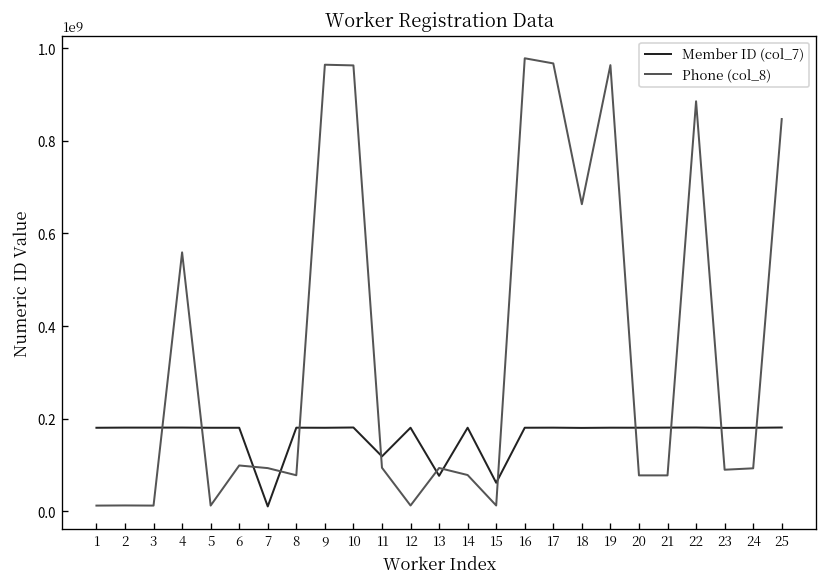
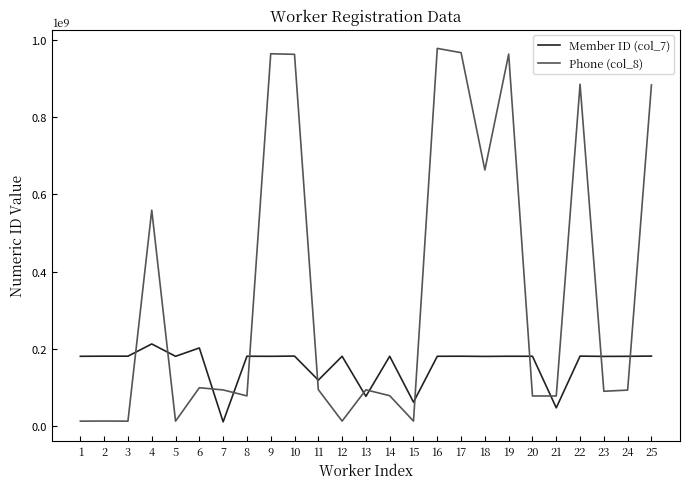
Member ID (col_7), 4: 180000000 -> 210000000
Member ID (col_7), 6: 180000000 -> 200000000
Member ID (col_7), 21: 180000000 -> 50000000
Phone (col_8), 25: 850000000 -> 880000000
